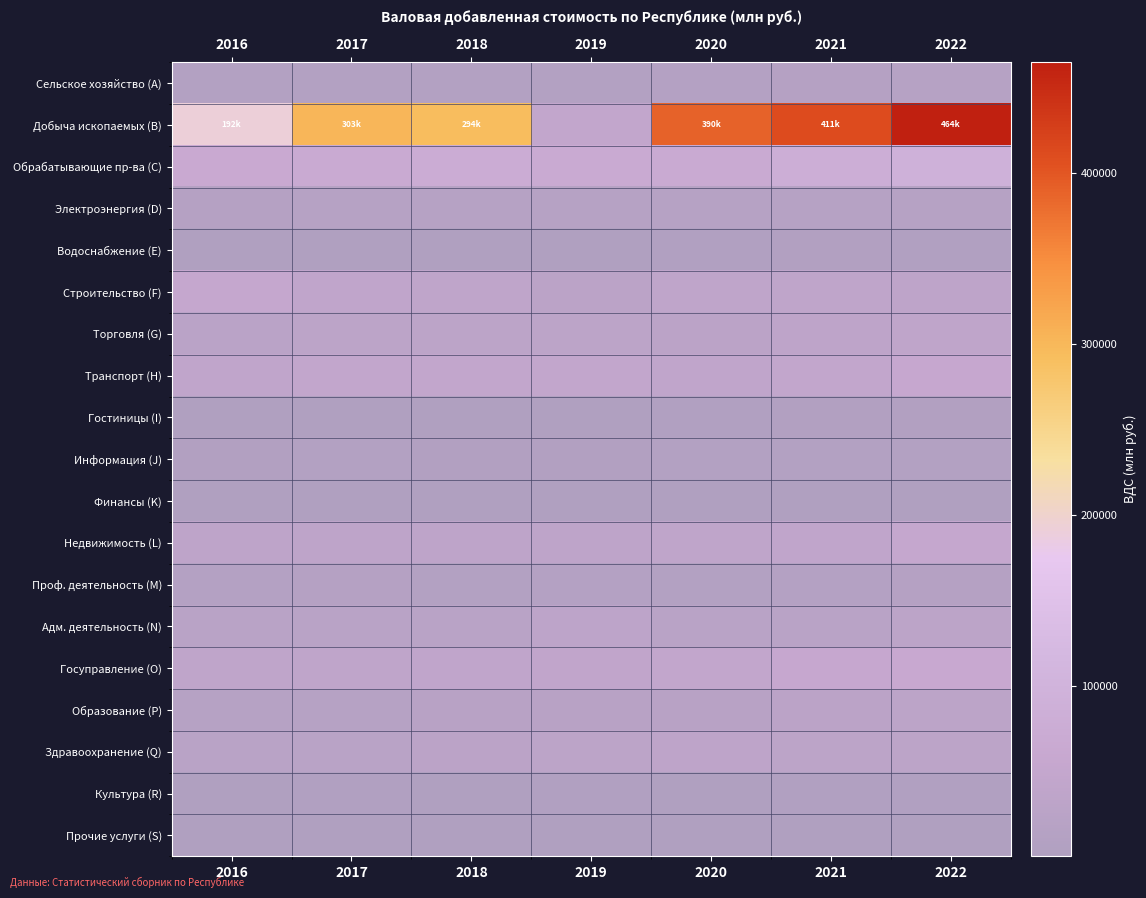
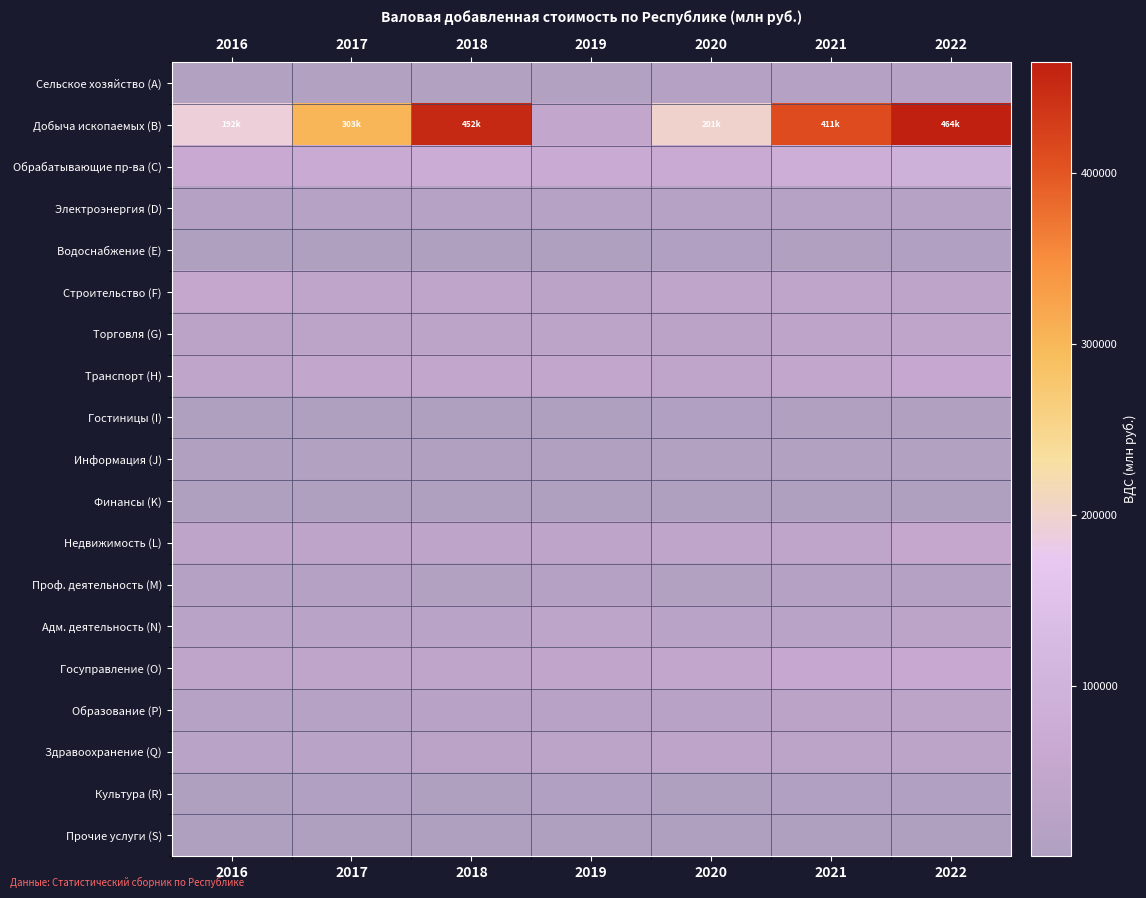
Добыча ископаемых (B), 2018: 294k -> 452k
Добыча ископаемых (B), 2020: 390k -> 201k
